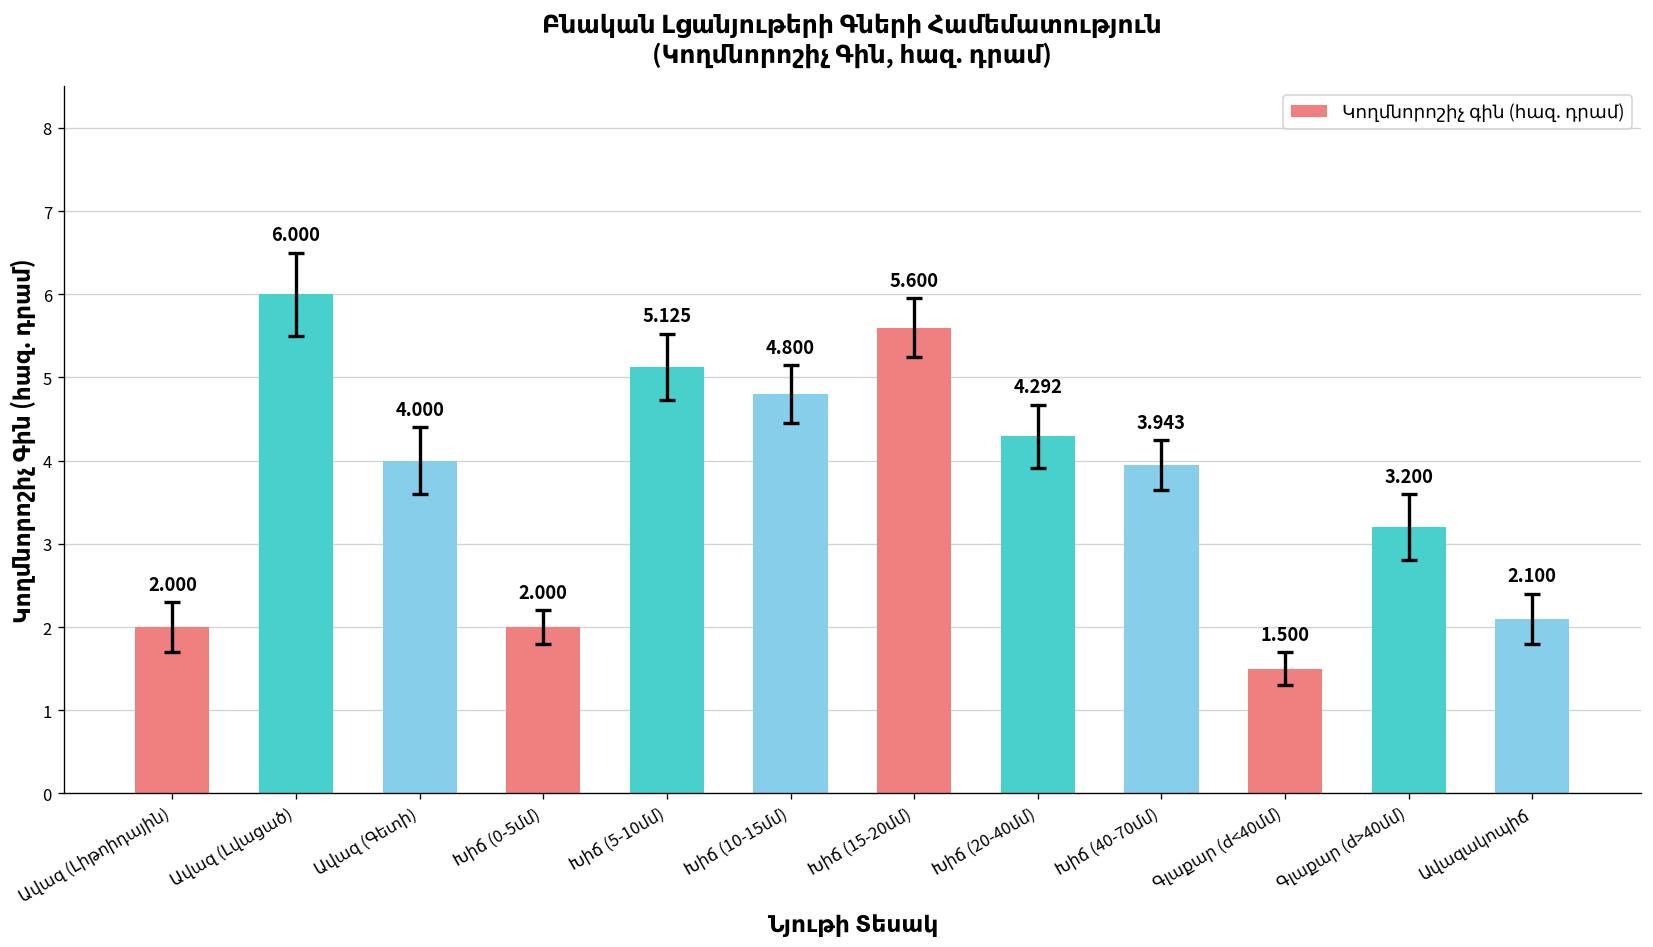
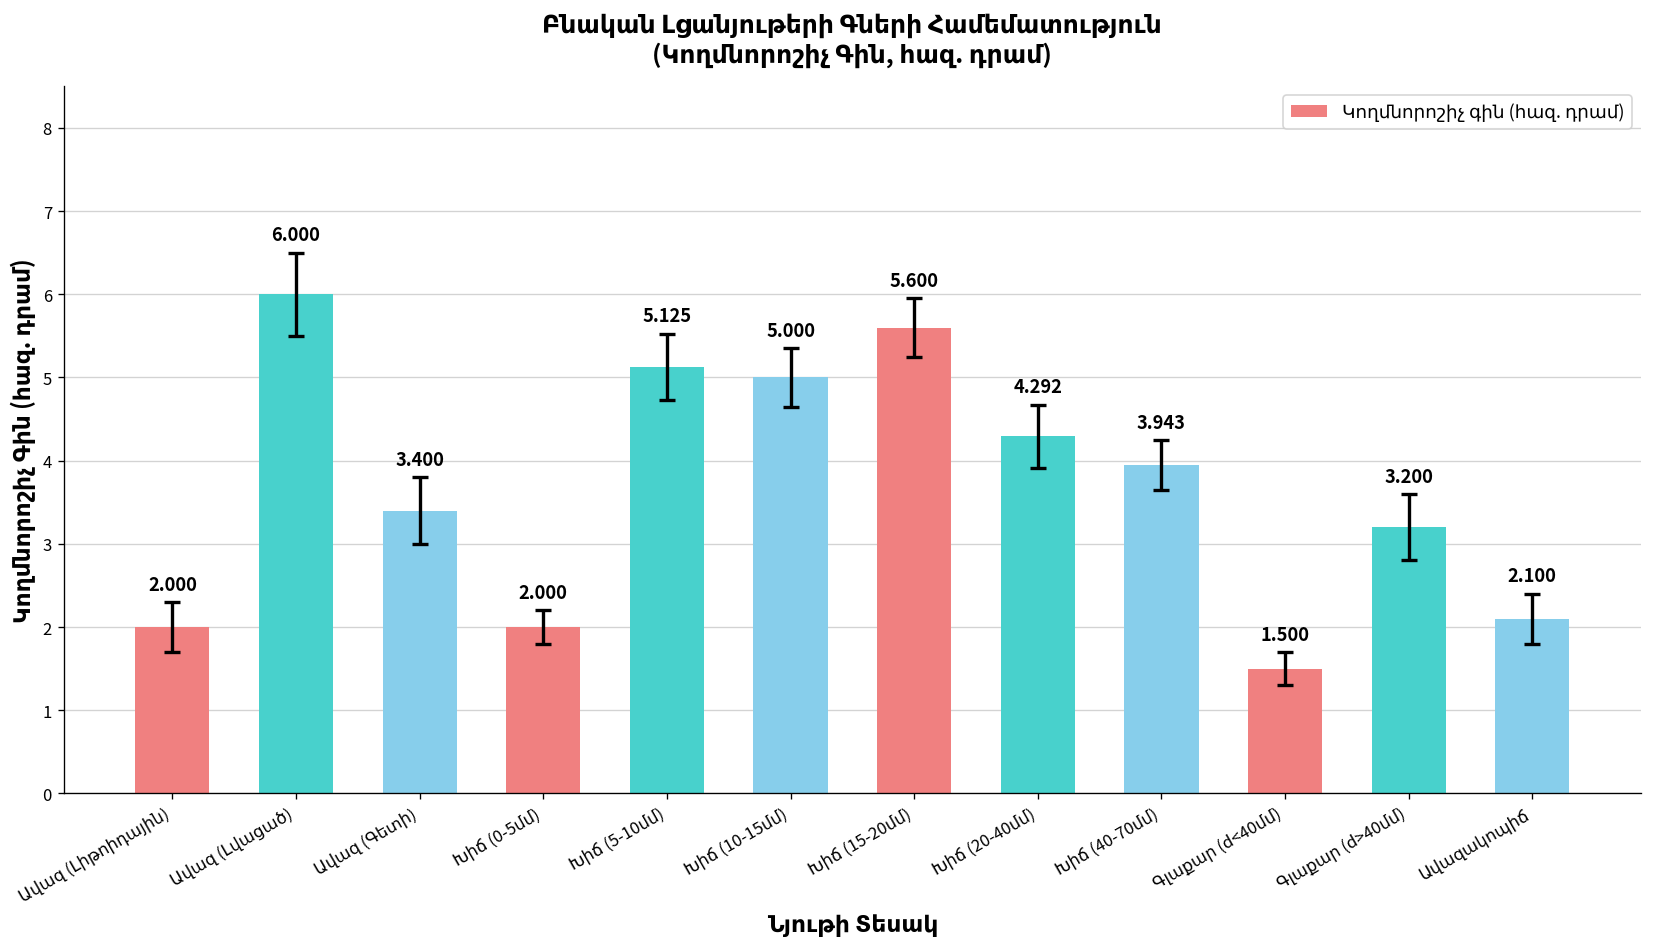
Կողմնորոշիչ գին (հազ. դրամ), Ավազ (Գետի): 4.000 -> 3.400
Կողմնորոշիչ գին (հազ. դրամ), Խիճ (10-15մմ): 4.800 -> 5.000
